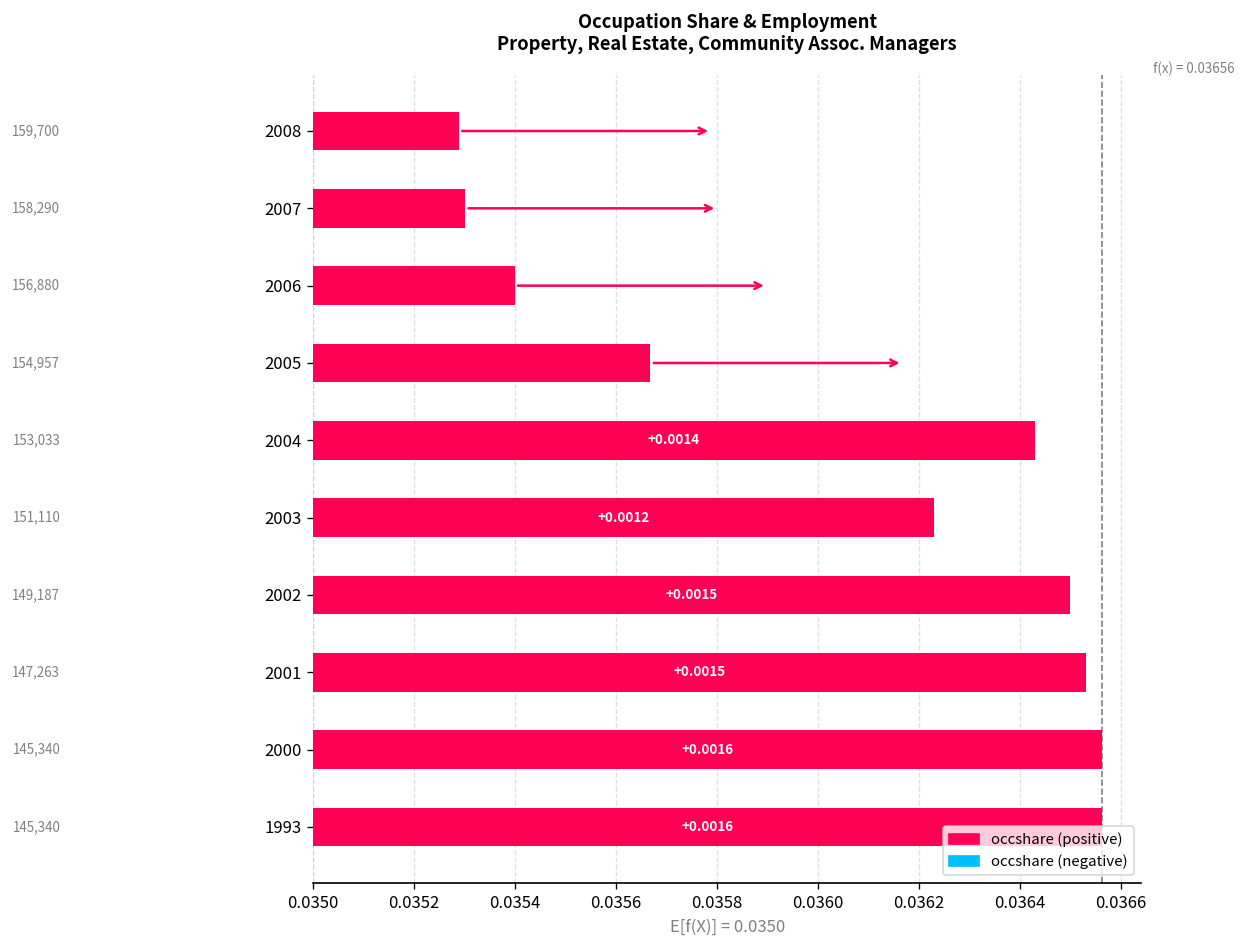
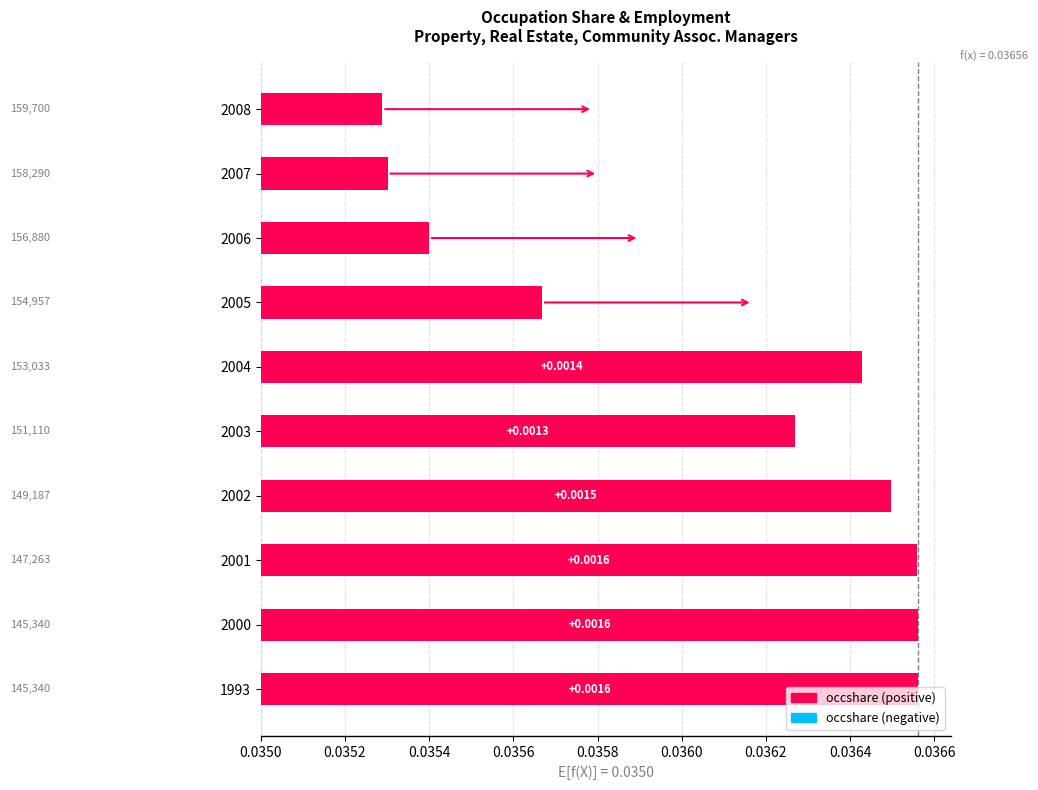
2003: +0.0012 -> +0.0013
2001: +0.0015 -> +0.0016
